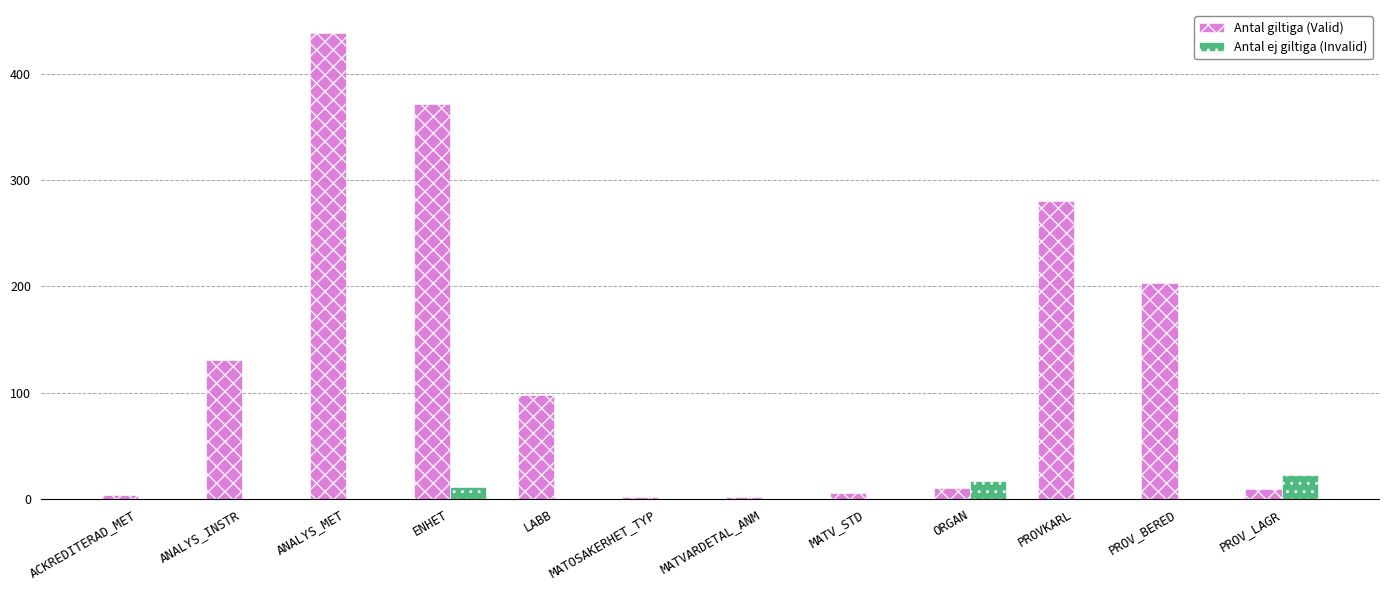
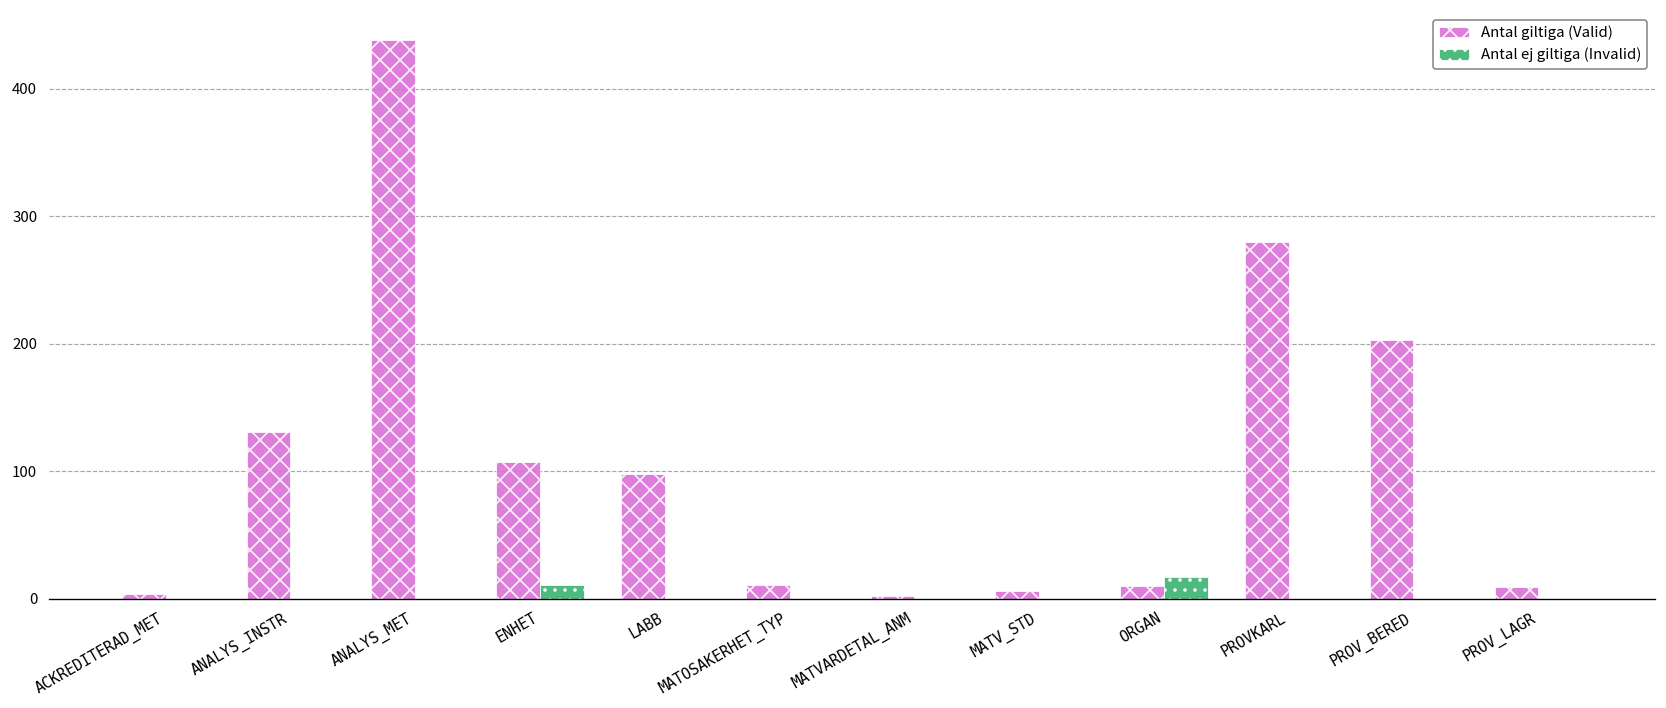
Antal giltiga (Valid), ENHET: 372 -> 107
Antal giltiga (Valid), MATOSAKERHET_TYP: 2 -> 11
Antal ej giltiga (Invalid), PROV_LAGR: 23 -> 0
